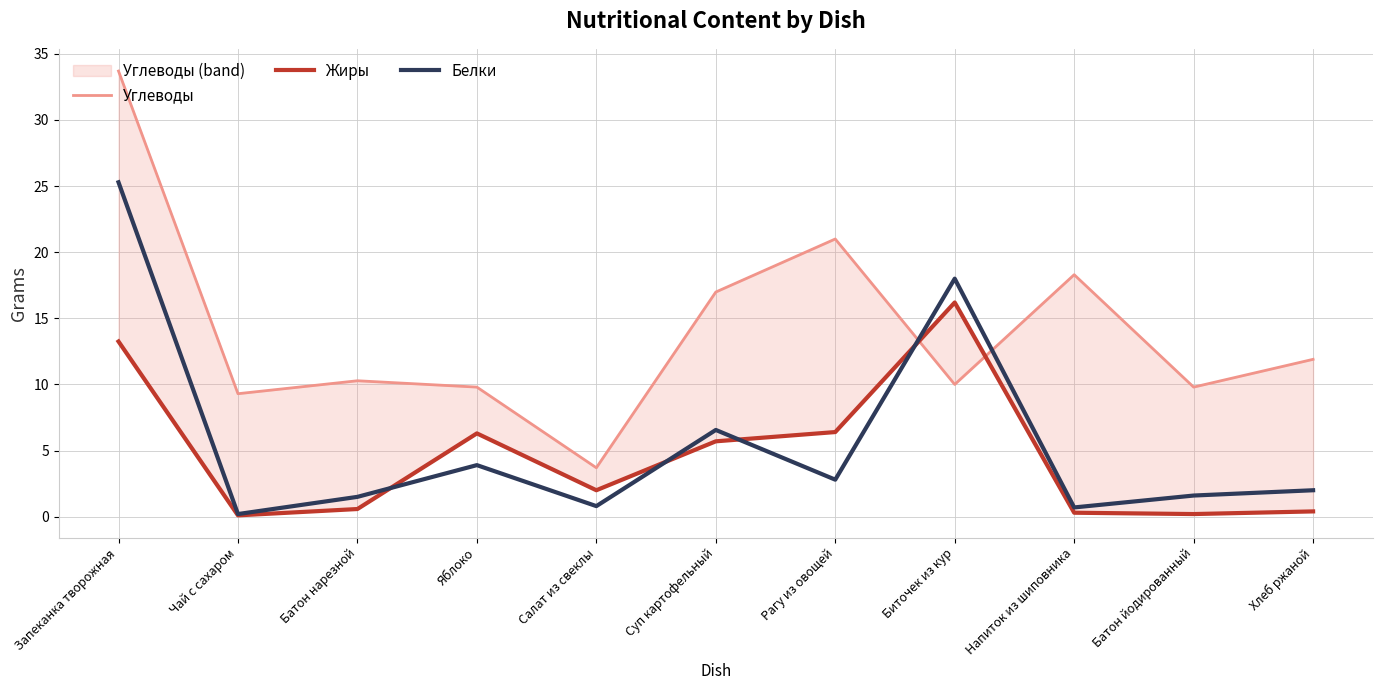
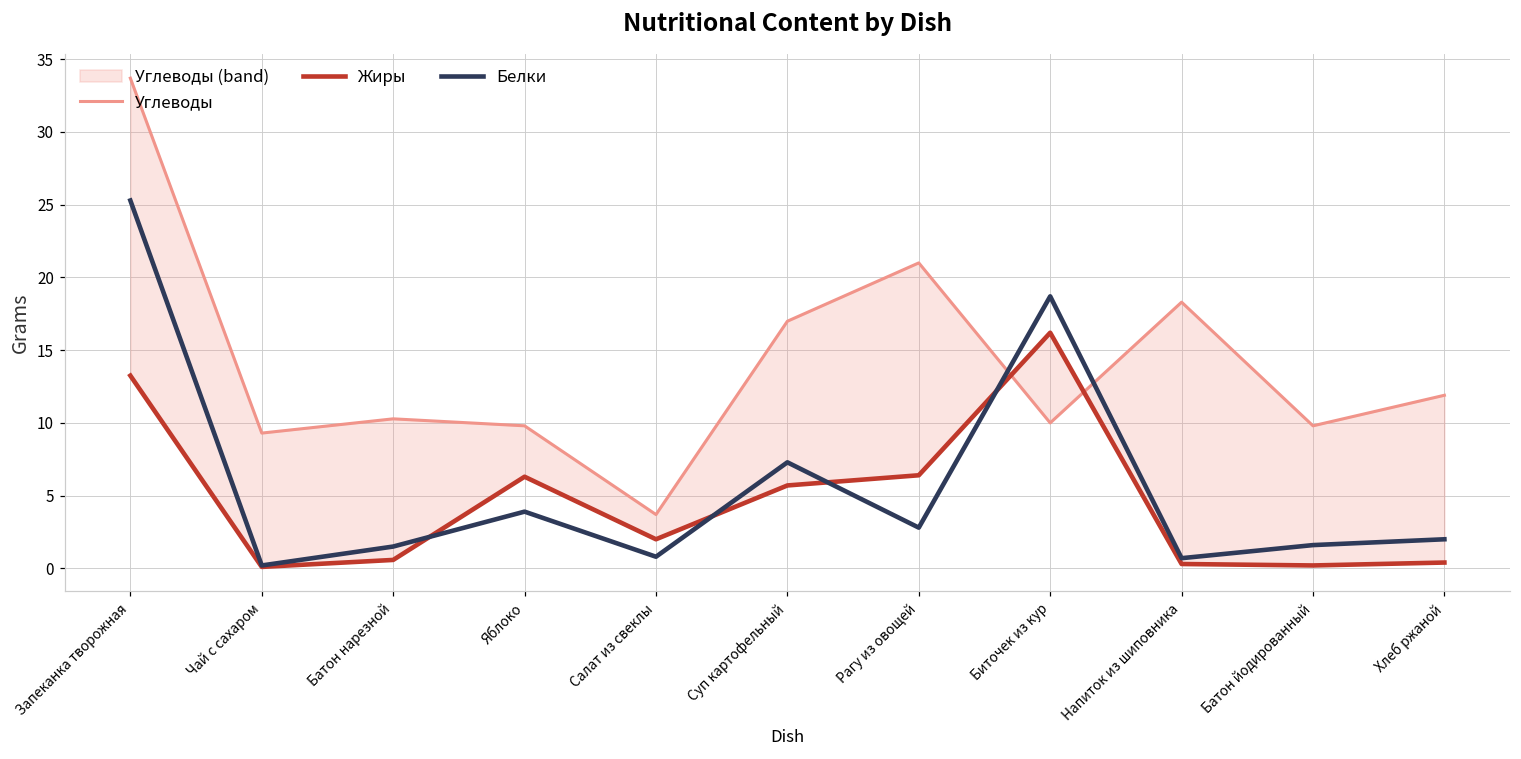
Белки, Суп картофельный: 6.6 -> 7.3
Белки, Биточек из кур: 18.0 -> 18.7
